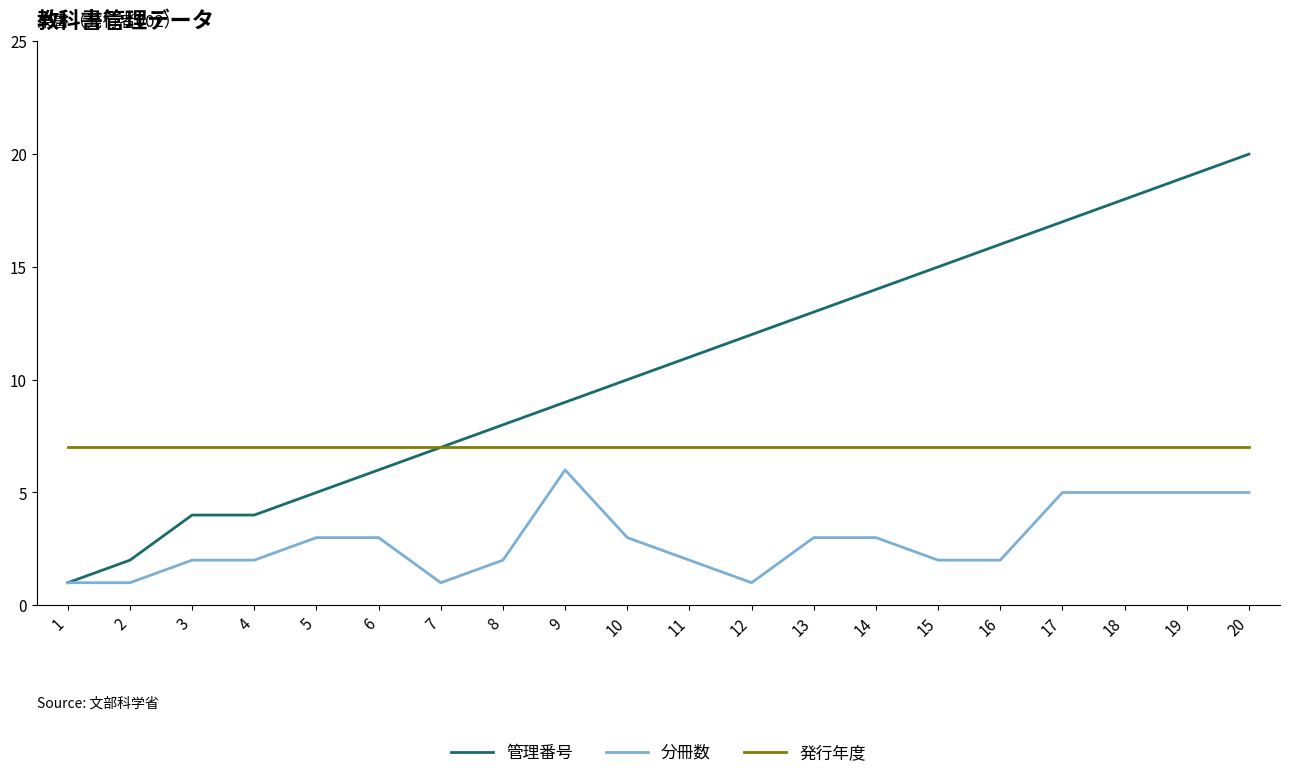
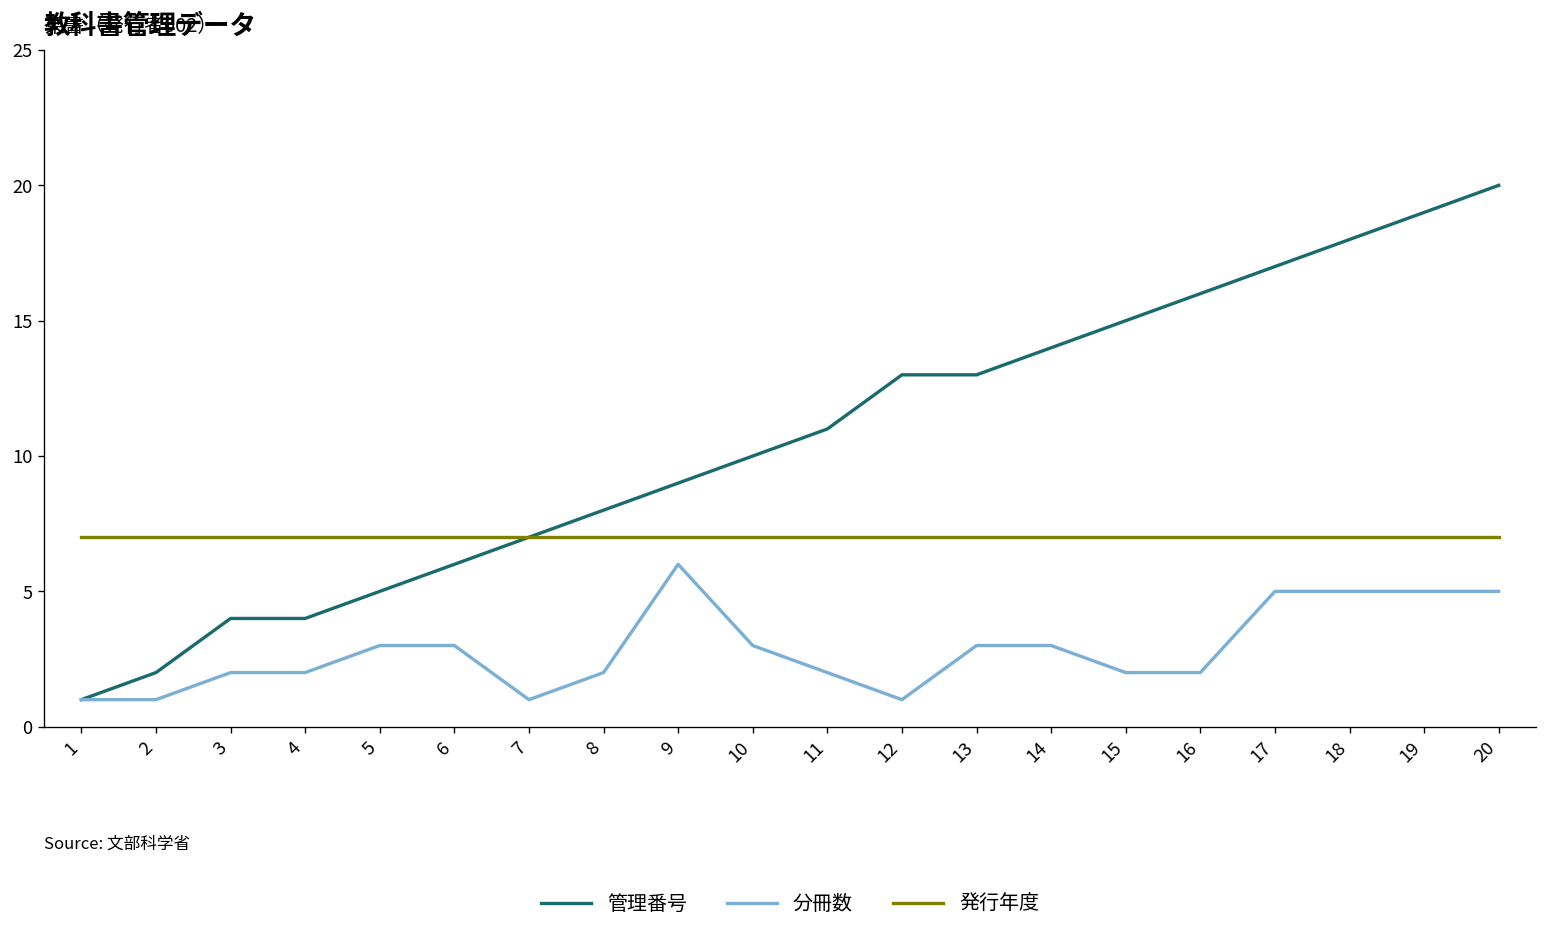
管理番号, 12: 12 -> 13
